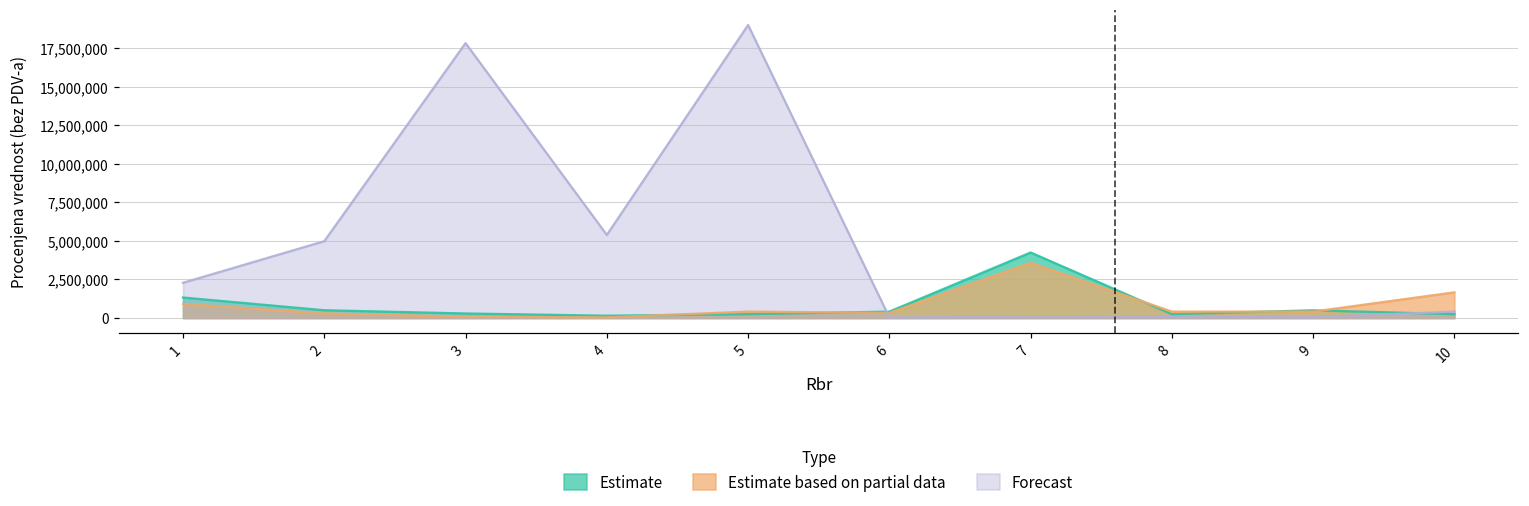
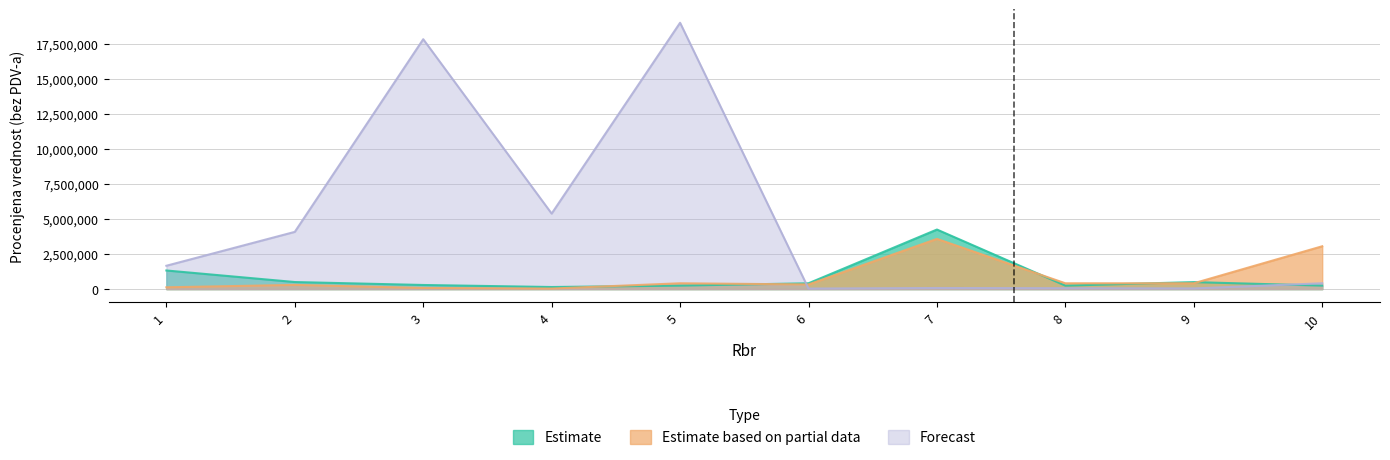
Estimate based on partial data, 1: 900,000 -> 100,000
Forecast, 1: 2,300,000 -> 1,700,000
Forecast, 2: 5,000,000 -> 4,100,000
Estimate based on partial data, 10: 1,700,000 -> 3,100,000
